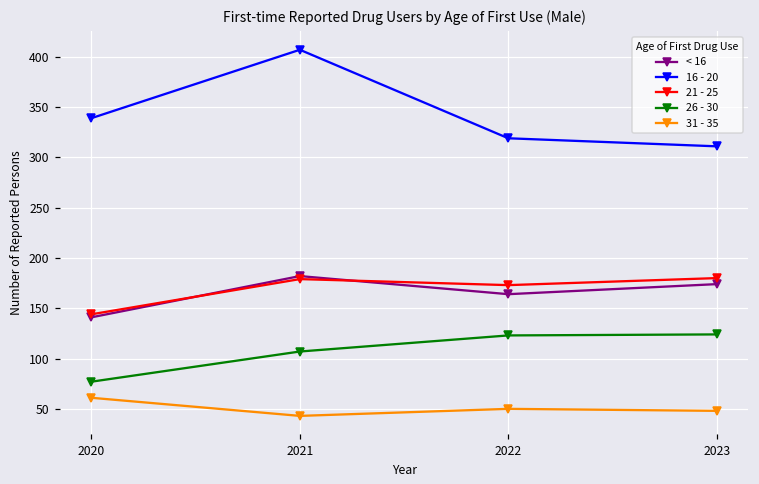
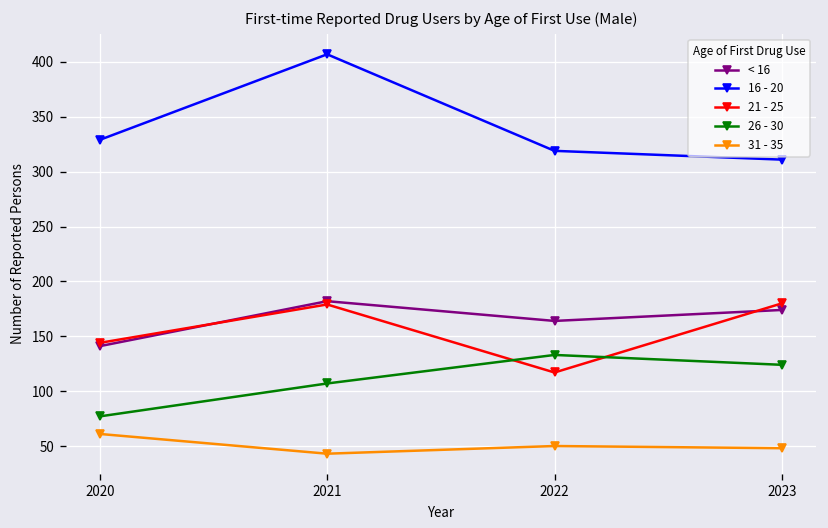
16 - 20, 2020: 340 -> 330
21 - 25, 2022: 170 -> 120
26 - 30, 2022: 120 -> 130
